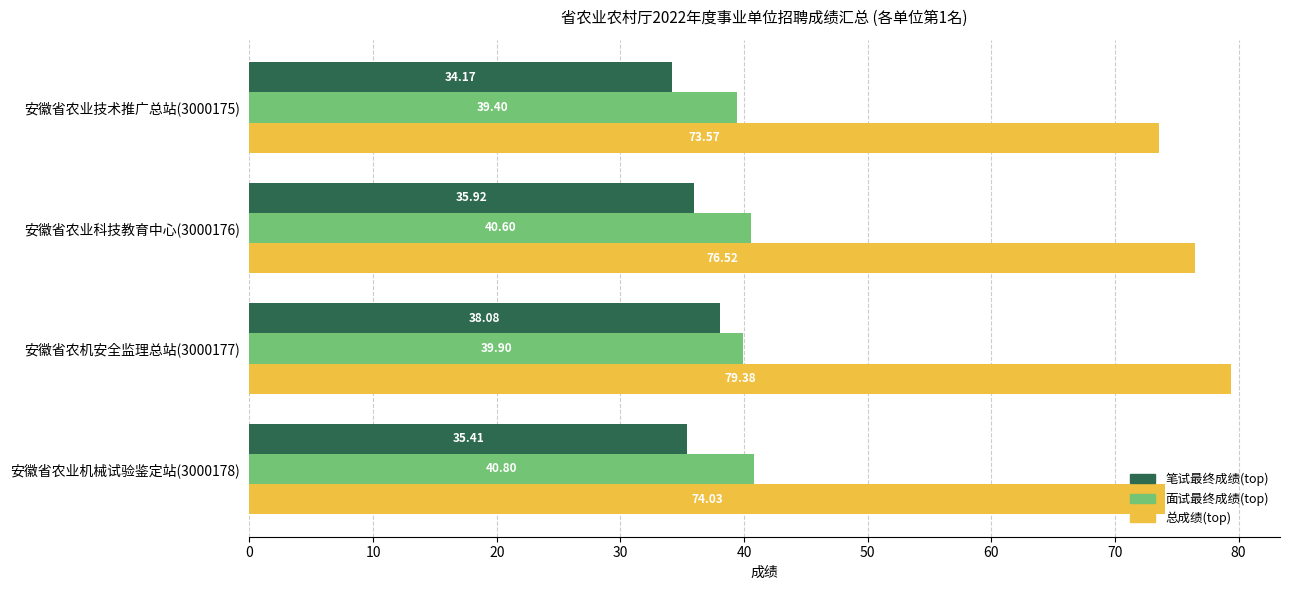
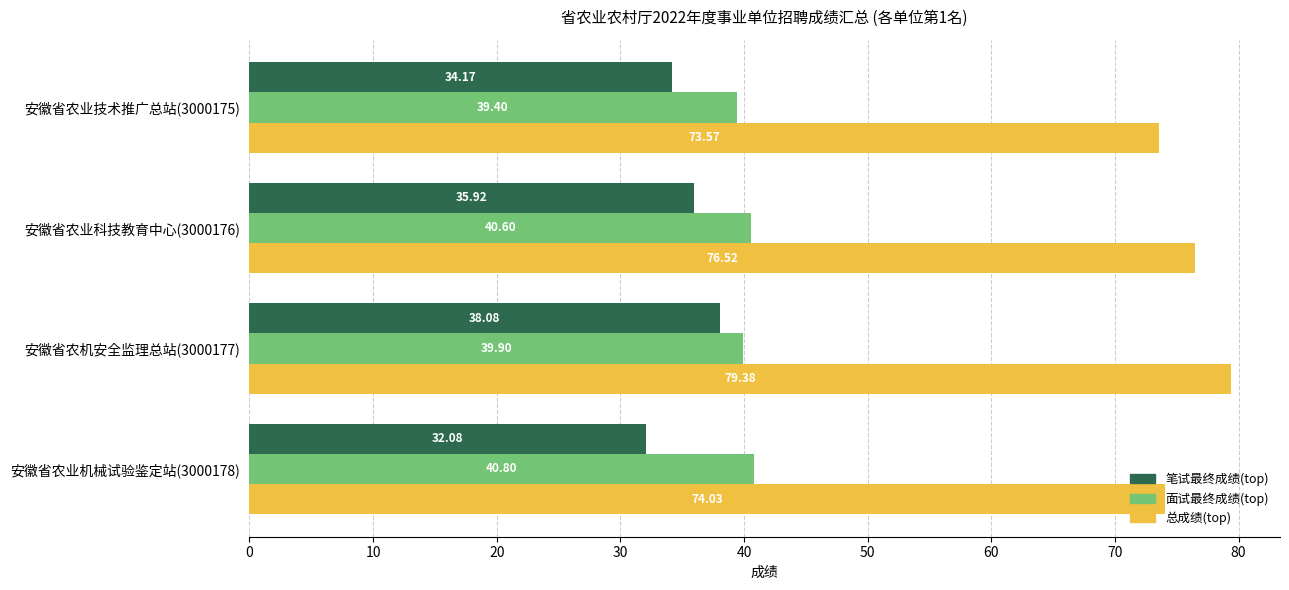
笔试最终成绩(top), 安徽省农业机械试验鉴定站(3000178): 35.41 -> 32.08
